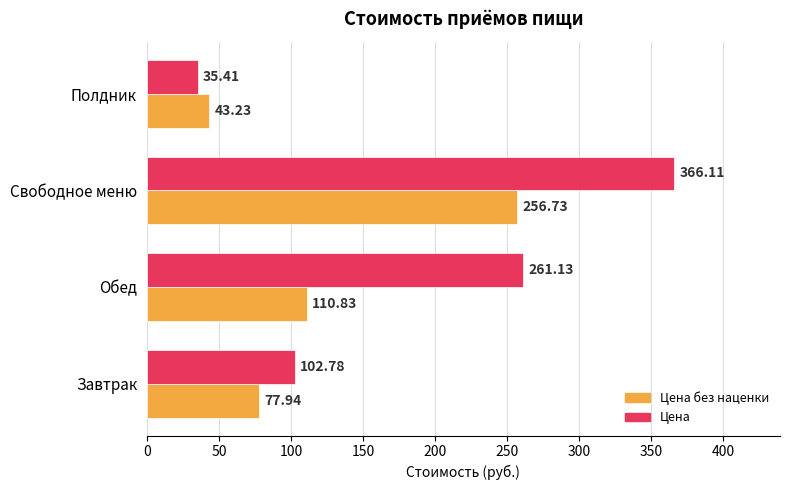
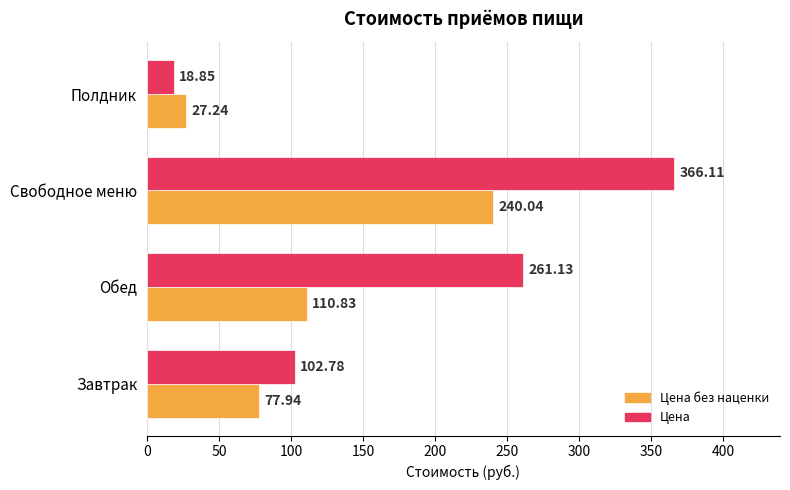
Цена, Полдник: 35.41 -> 18.85
Цена без наценки, Полдник: 43.23 -> 27.24
Цена без наценки, Свободное меню: 256.73 -> 240.04
